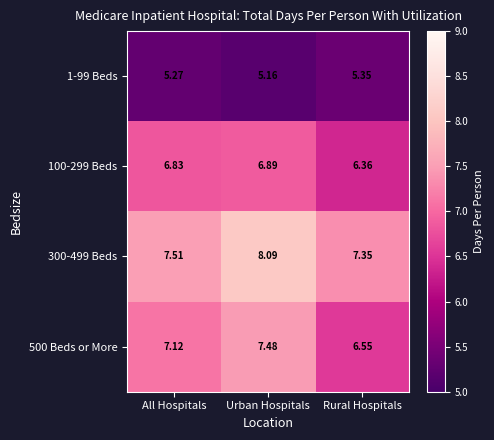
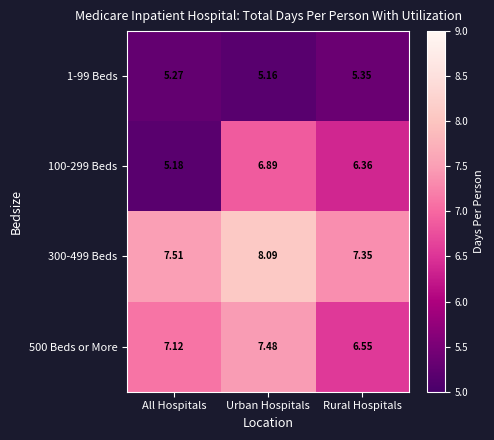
100-299 Beds, All Hospitals: 6.83 -> 5.18
